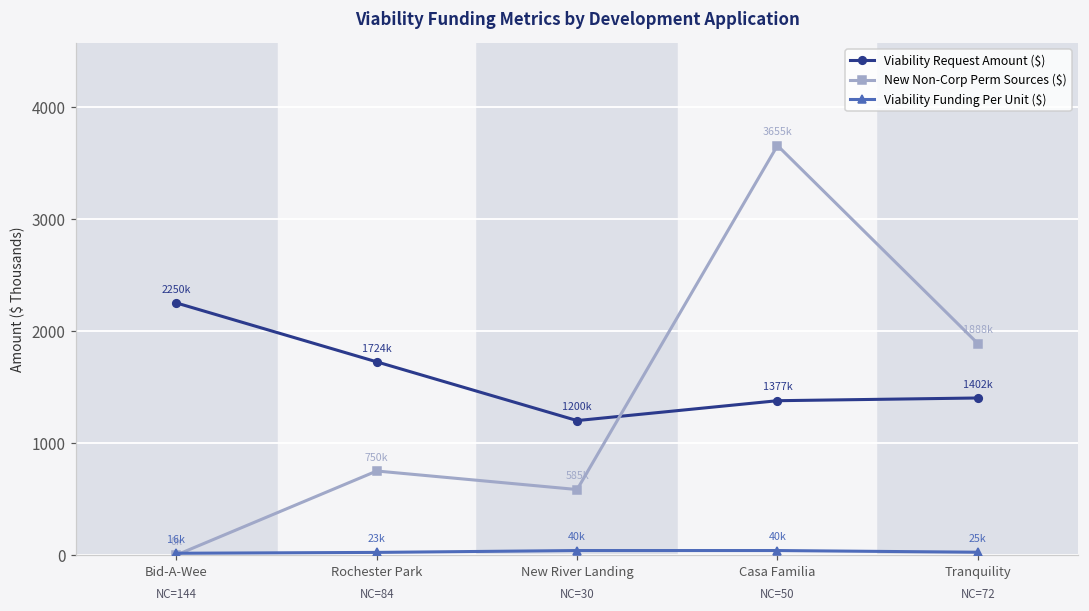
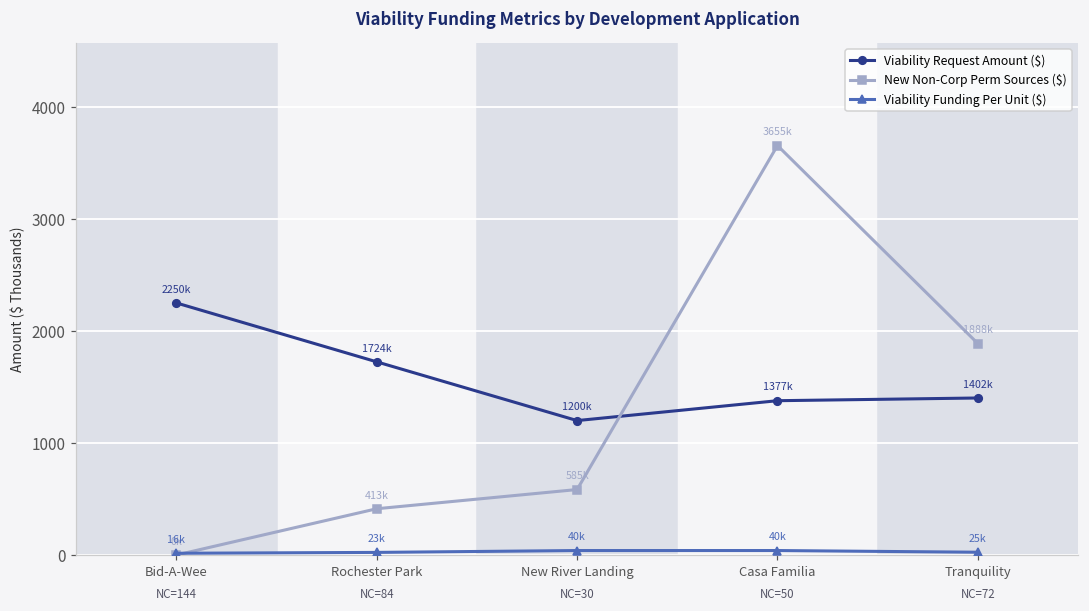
New Non-Corp Perm Sources ($), Rochester Park: 750k -> 413k
